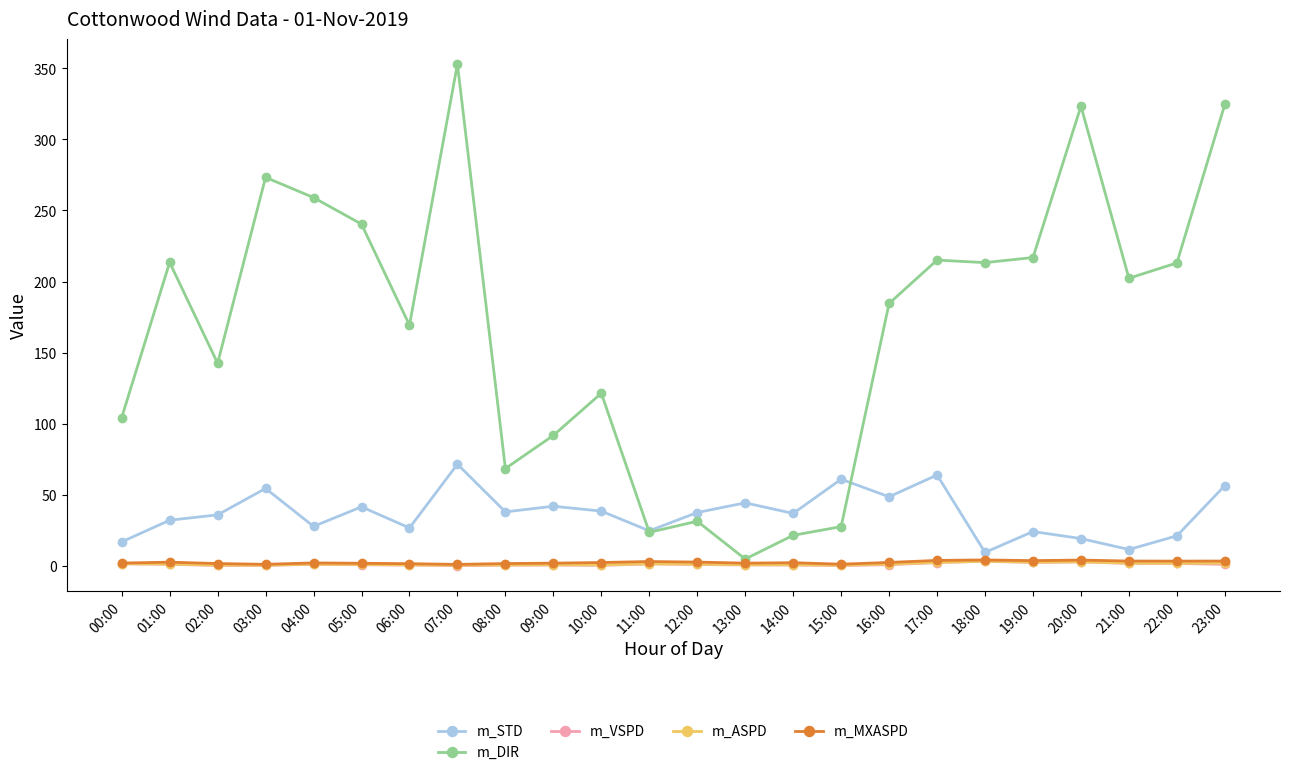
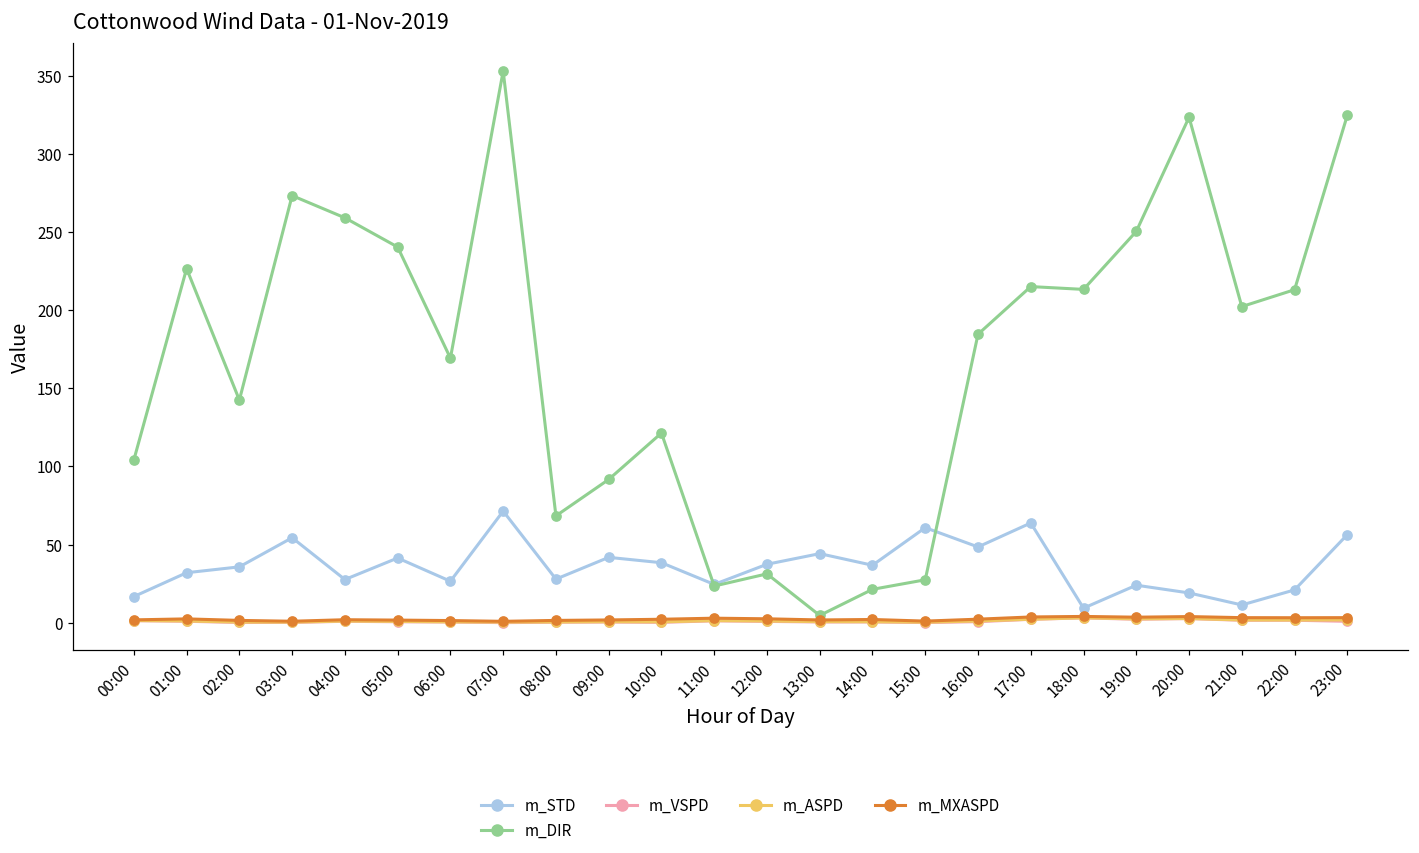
m_DIR, 01:00: 214 -> 227
m_STD, 08:00: 38 -> 28
m_DIR, 19:00: 217 -> 250
